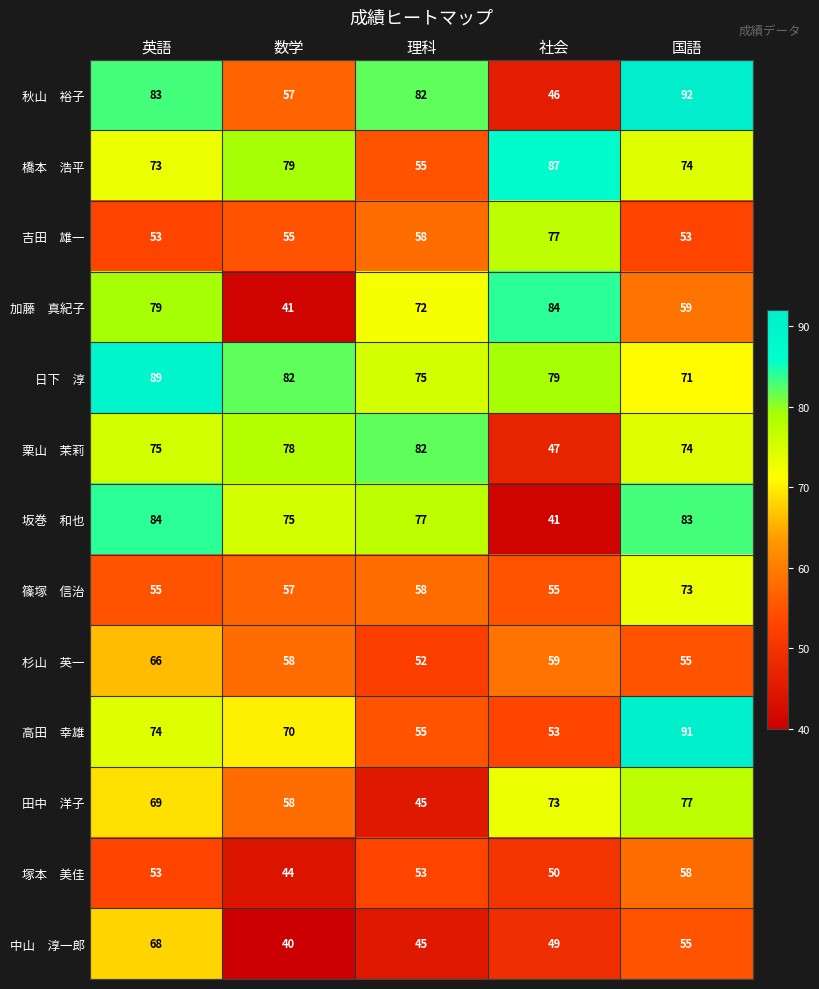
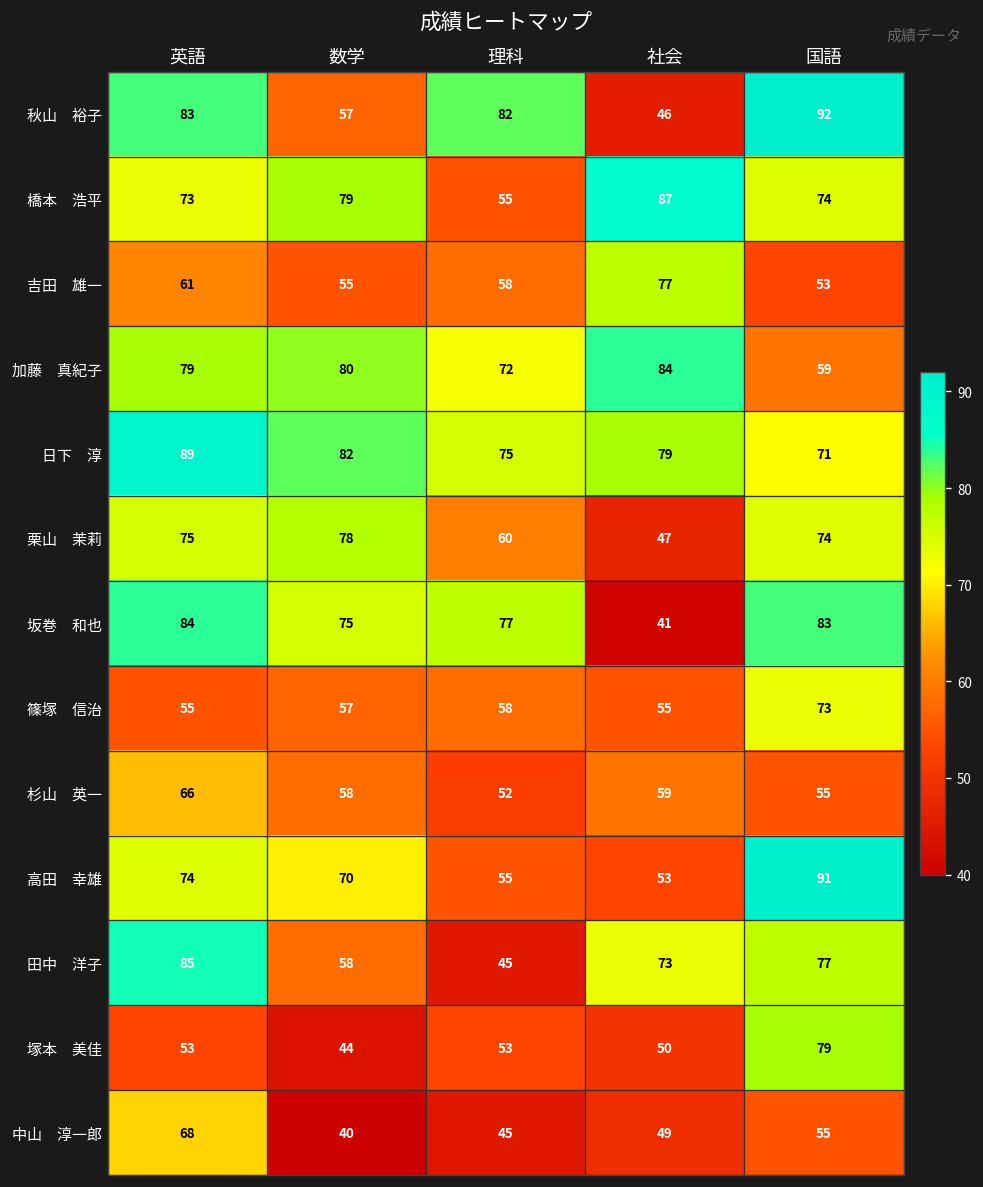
吉田 雄一, 英語: 53 -> 61
加藤 真紀子, 数学: 41 -> 80
栗山 茉莉, 理科: 82 -> 60
田中 洋子, 英語: 69 -> 85
塚本 美佳, 国語: 58 -> 79
